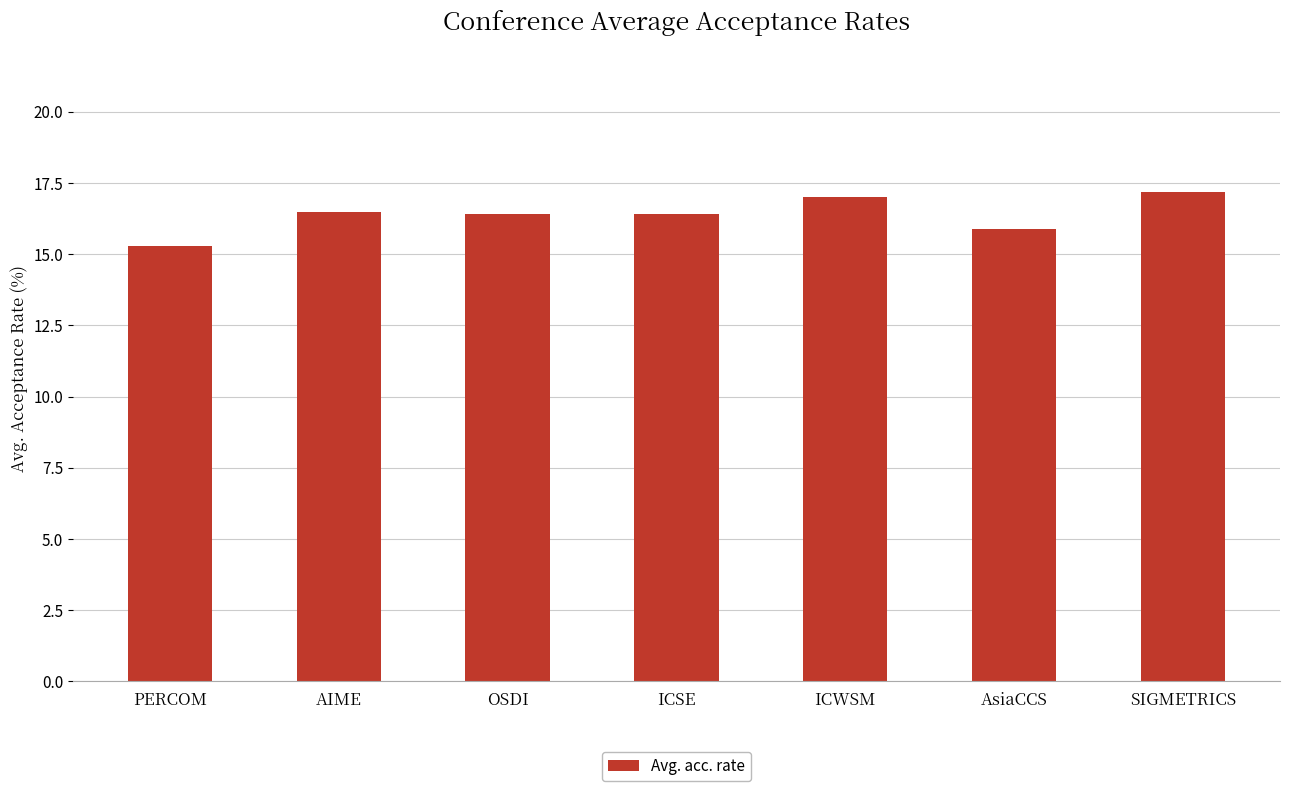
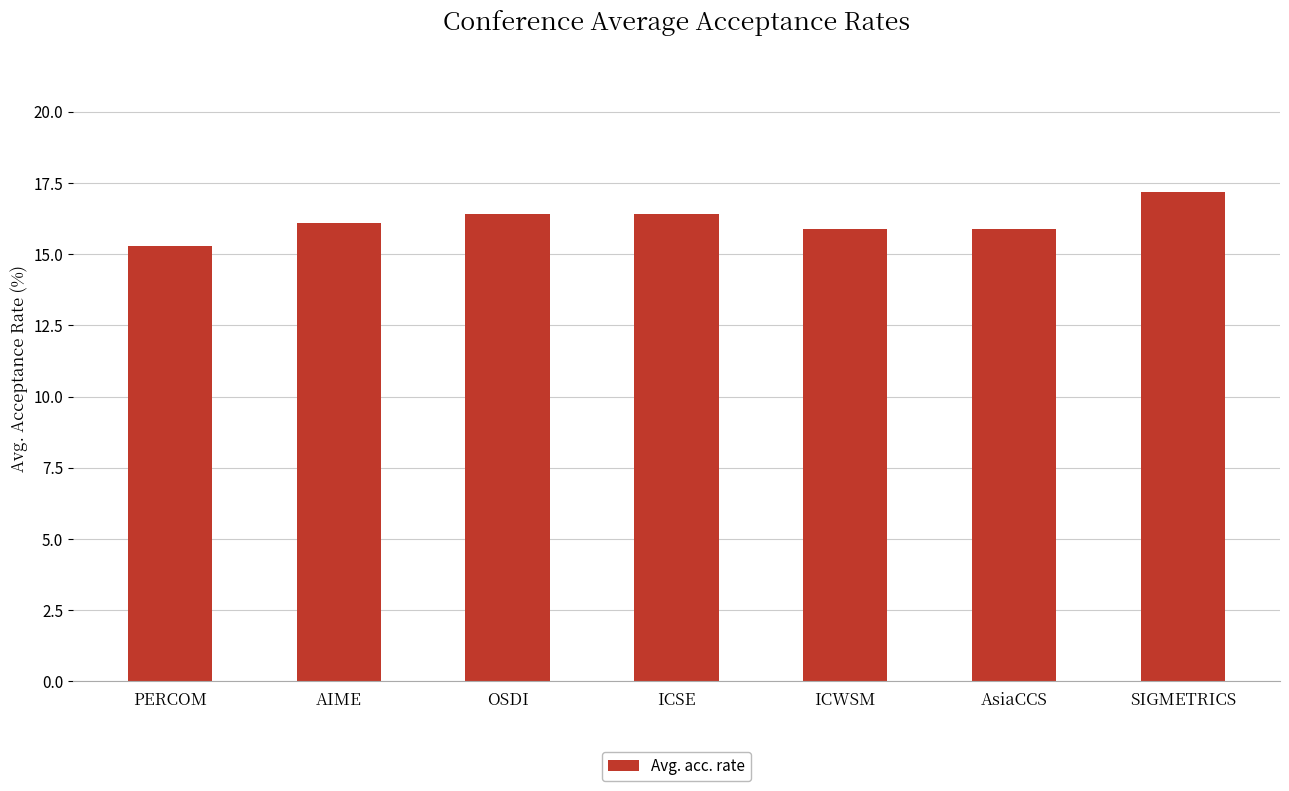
AIME: 16.5 -> 16.1
ICWSM: 17.0 -> 15.9
